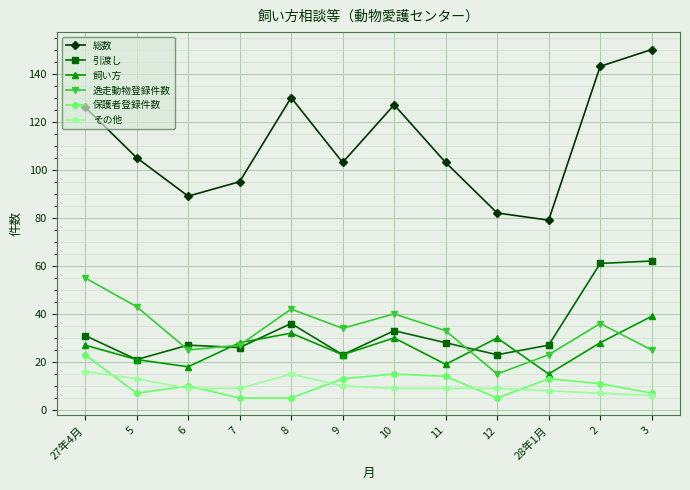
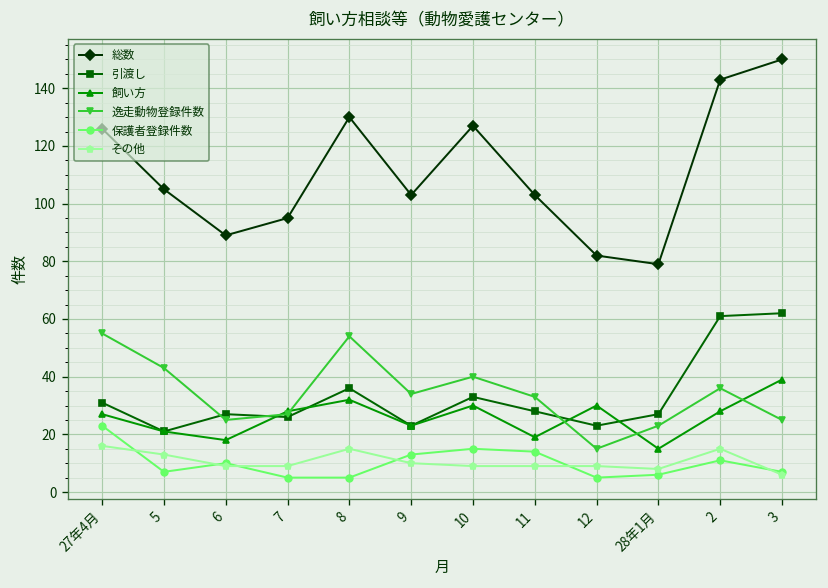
逸走動物登録件数, 8: 42 -> 54
保護者登録件数, 28年1月: 13 -> 6
その他, 2: 7 -> 15
